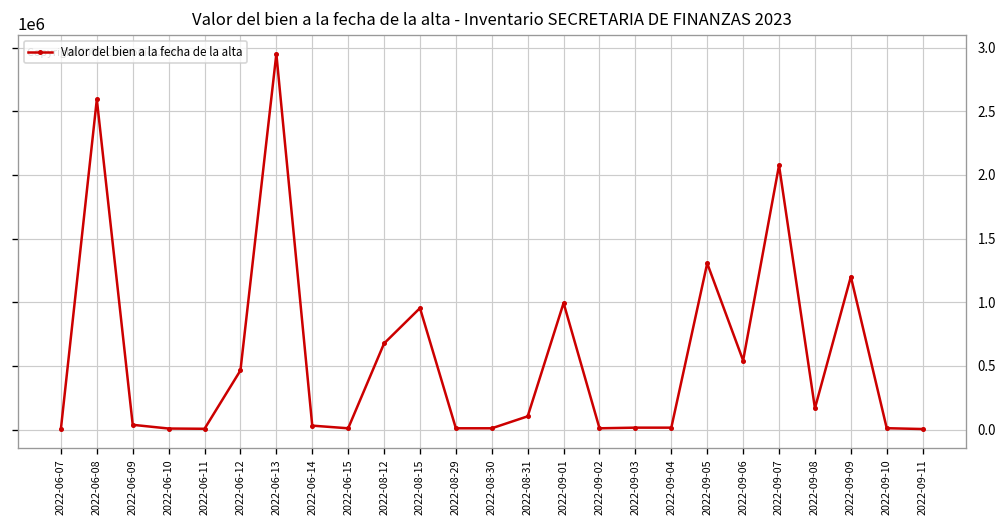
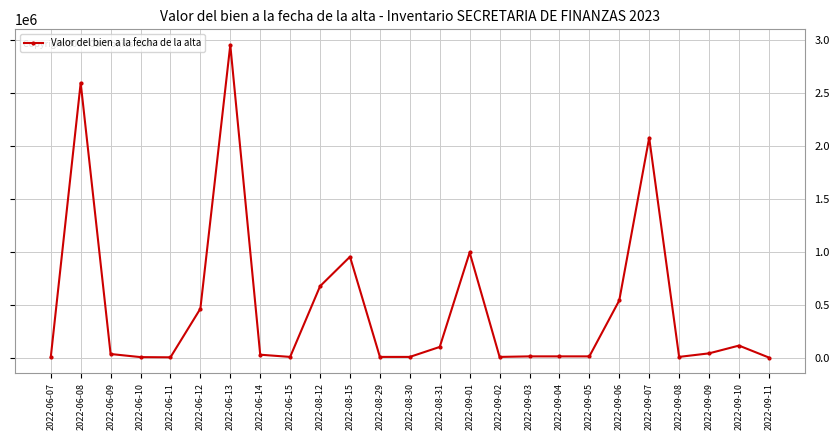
2022-09-05: 1310000 -> 20000
2022-09-08: 170000 -> 10000
2022-09-09: 1200000 -> 40000
2022-09-10: 10000 -> 120000
